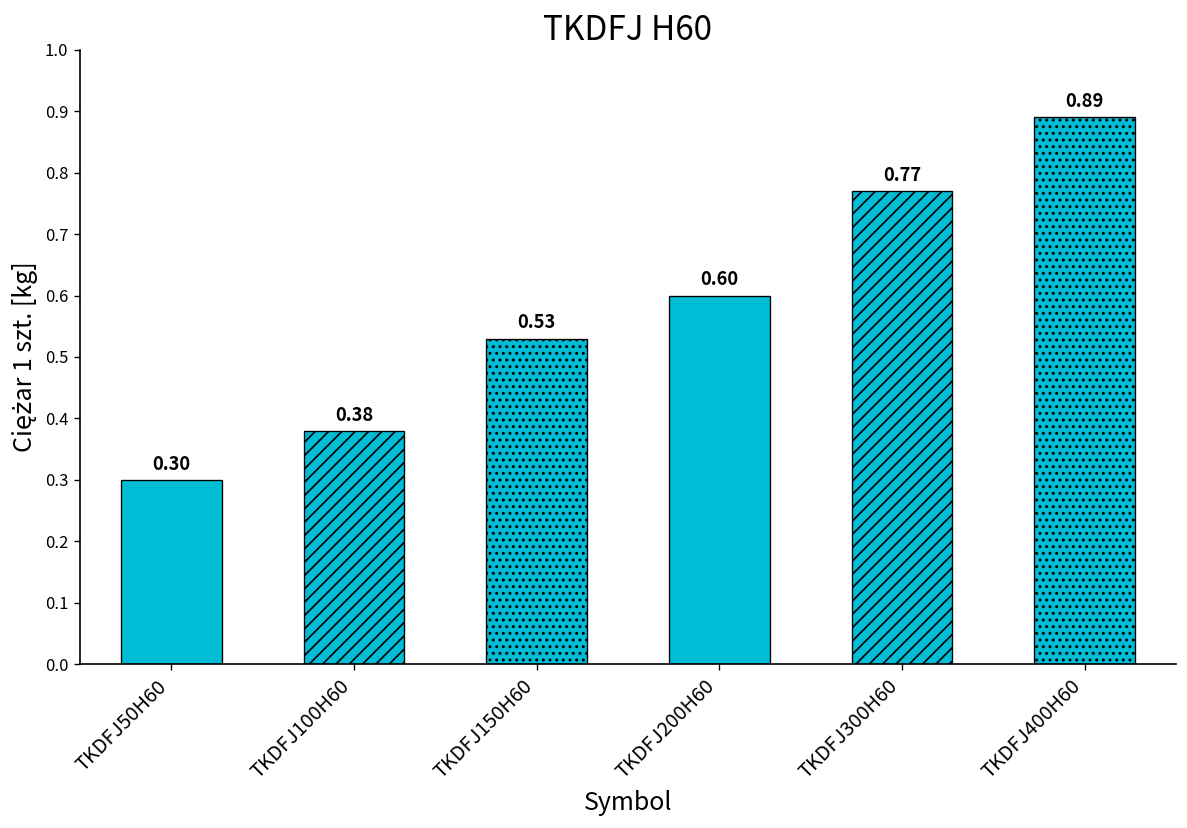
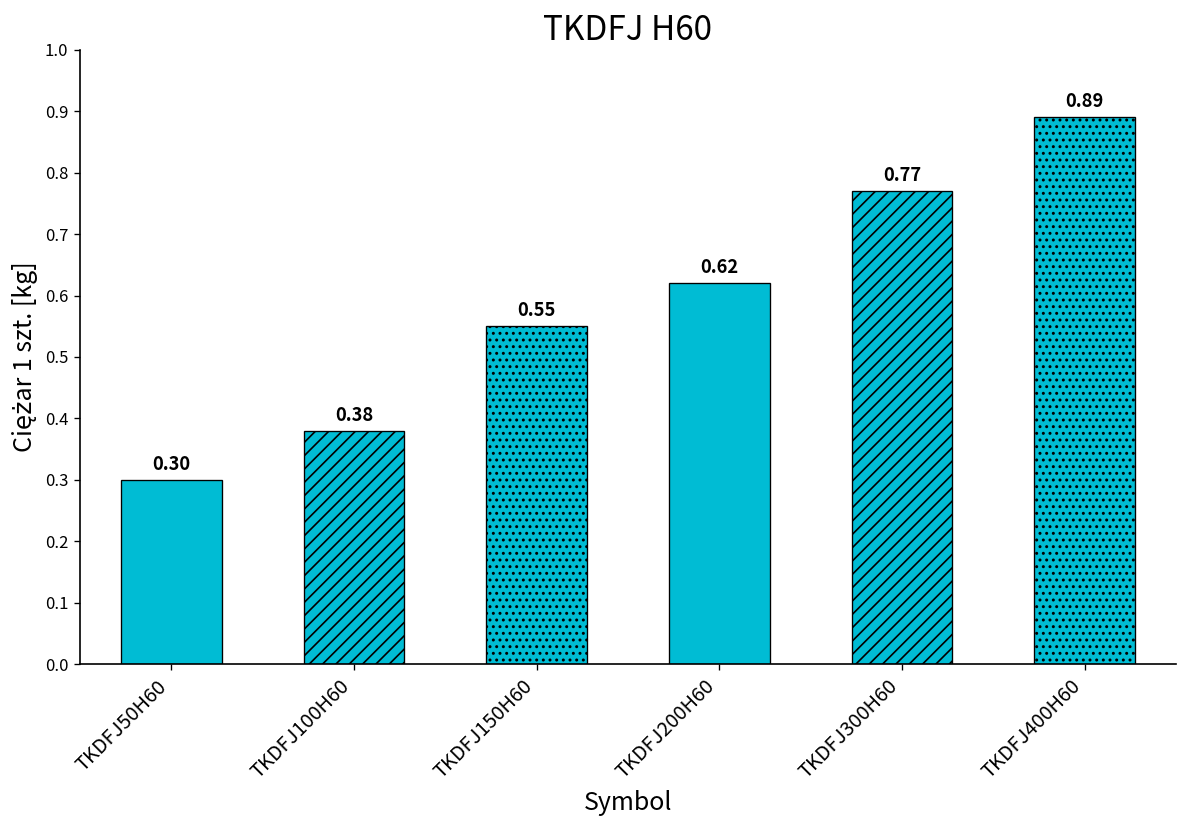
TKDFJ150H60: 0.53 -> 0.55
TKDFJ200H60: 0.60 -> 0.62
